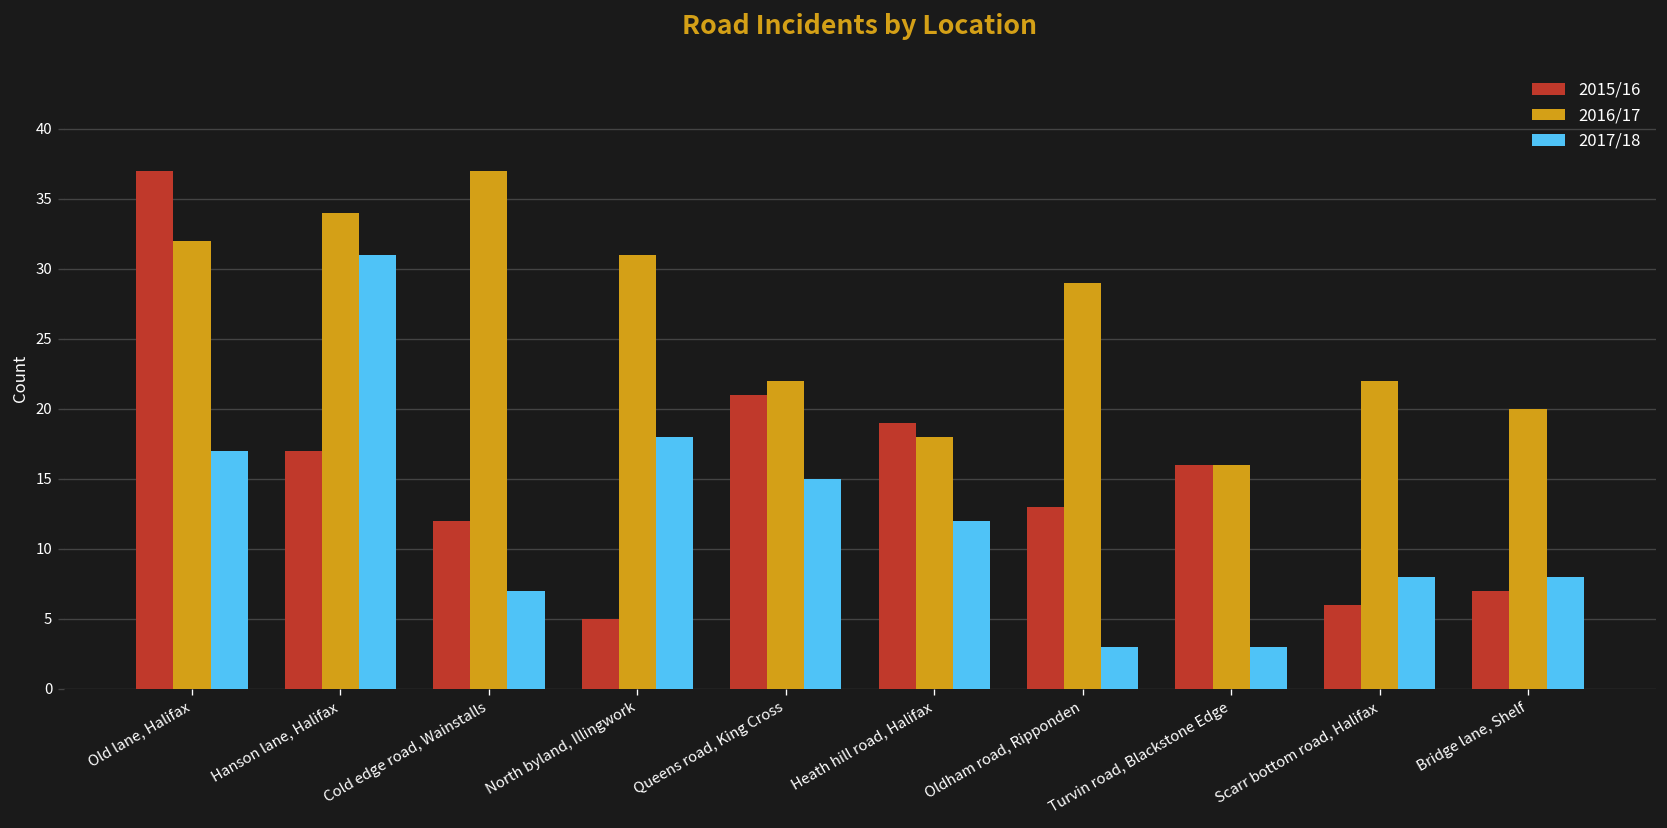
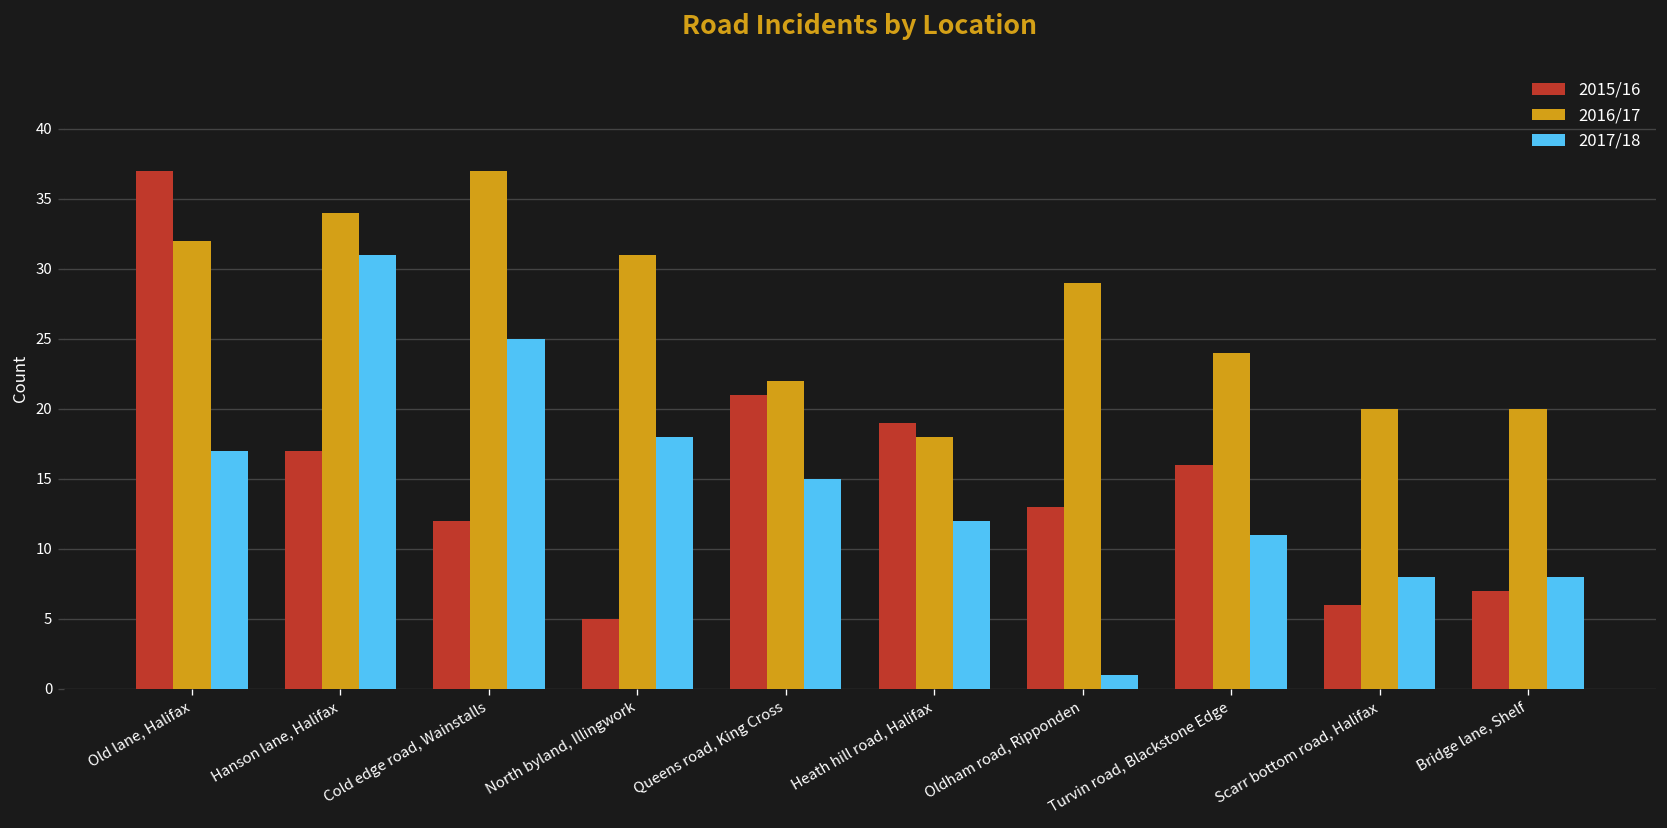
2017/18, Cold edge road, Wainstalls: 7 -> 25
2017/18, Oldham road, Ripponden: 3 -> 1
2016/17, Turvin road, Blackstone Edge: 16 -> 24
2017/18, Turvin road, Blackstone Edge: 3 -> 11
2016/17, Scarr bottom road, Halifax: 22 -> 20
